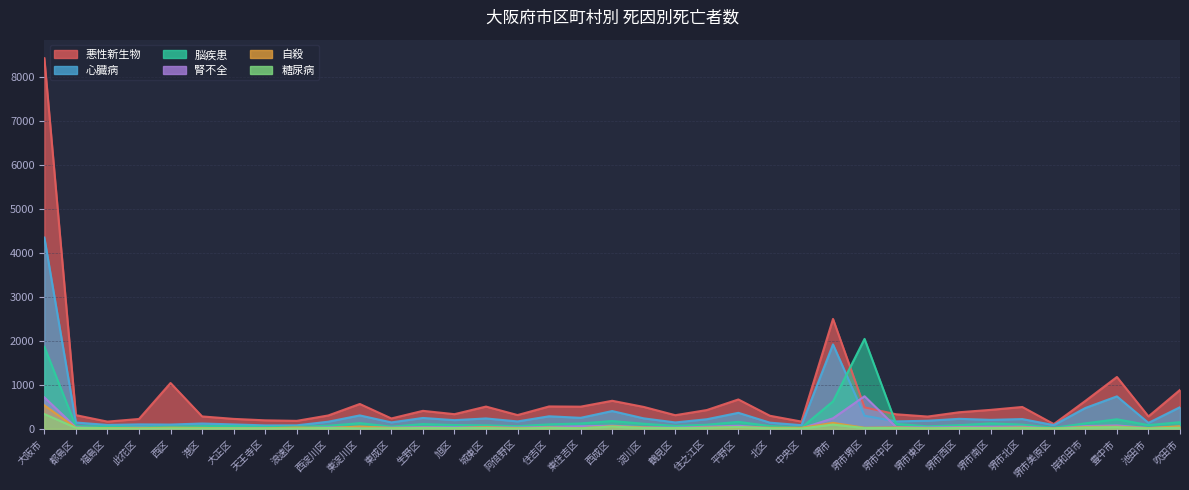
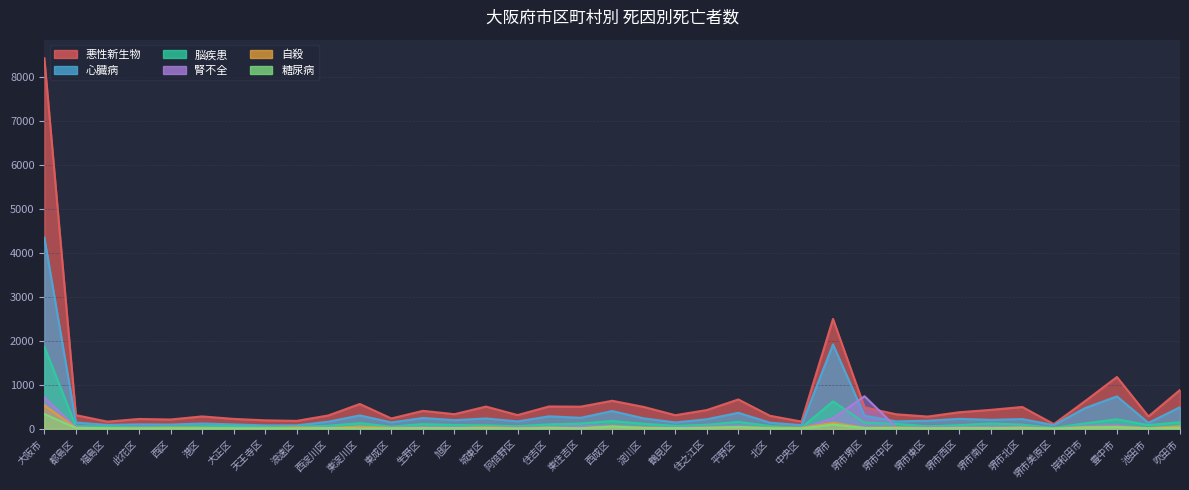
悪性新生物, 西区: 1000 -> 200
脳疾患, 堺市堺区: 2000 -> 100
